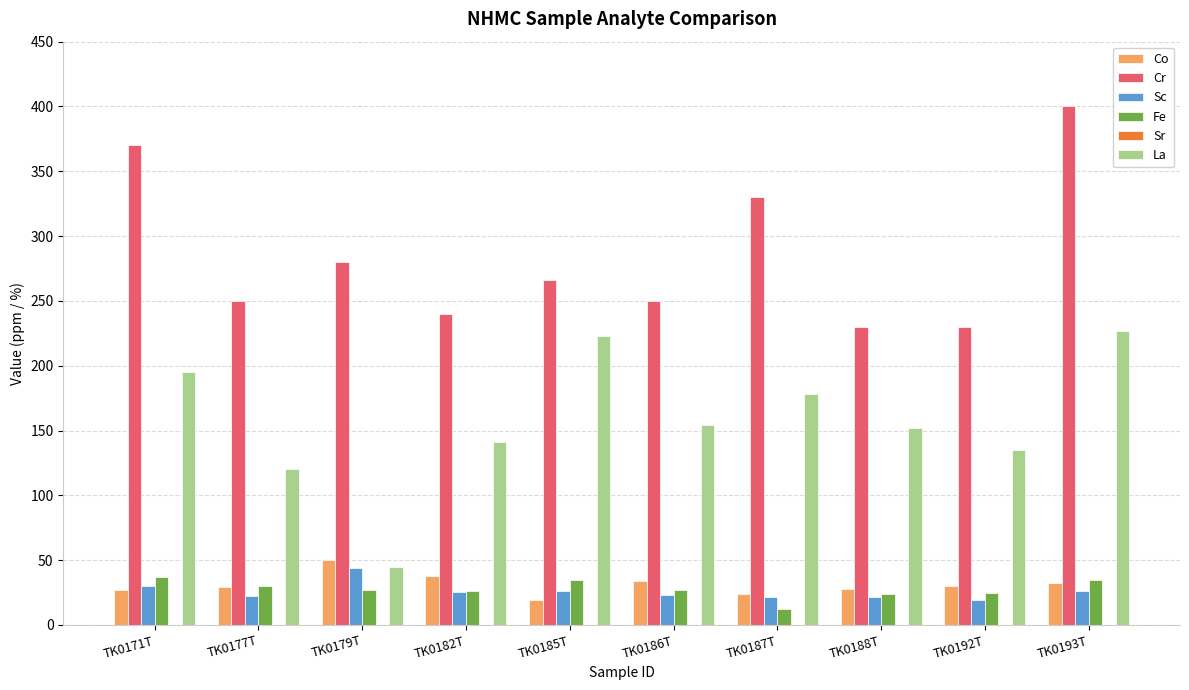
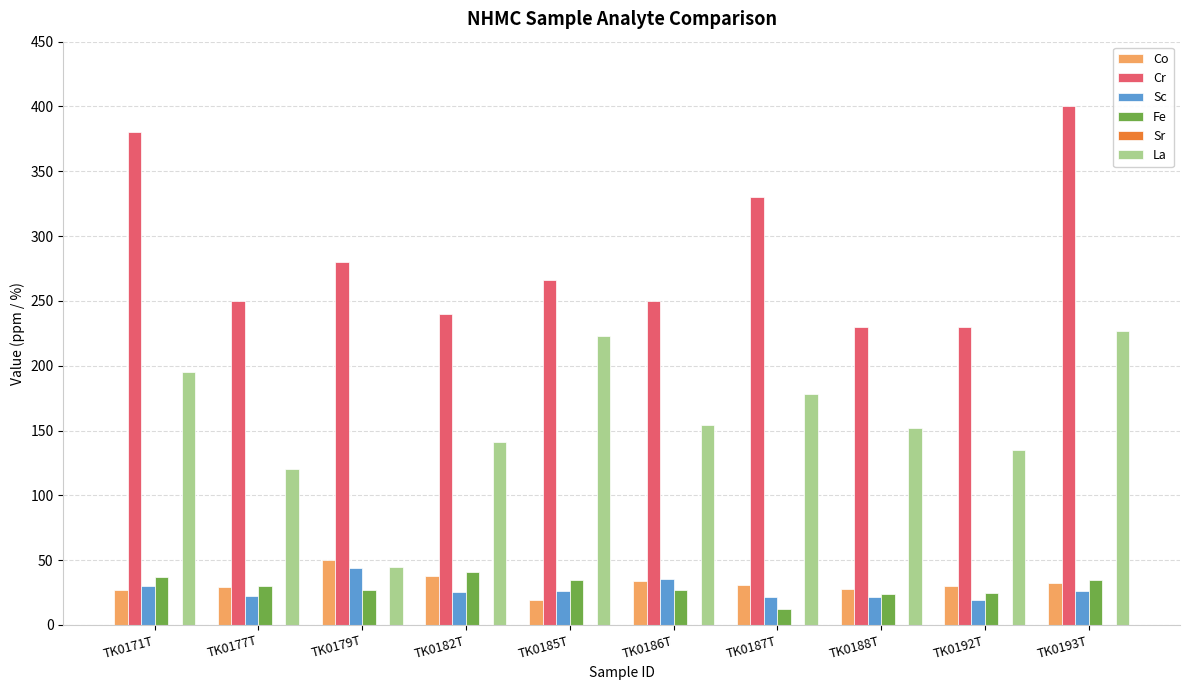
Cr, TK0171T: 370 -> 380
Fe, TK0182T: 26 -> 41
Sc, TK0186T: 23 -> 35
Co, TK0187T: 24 -> 31
